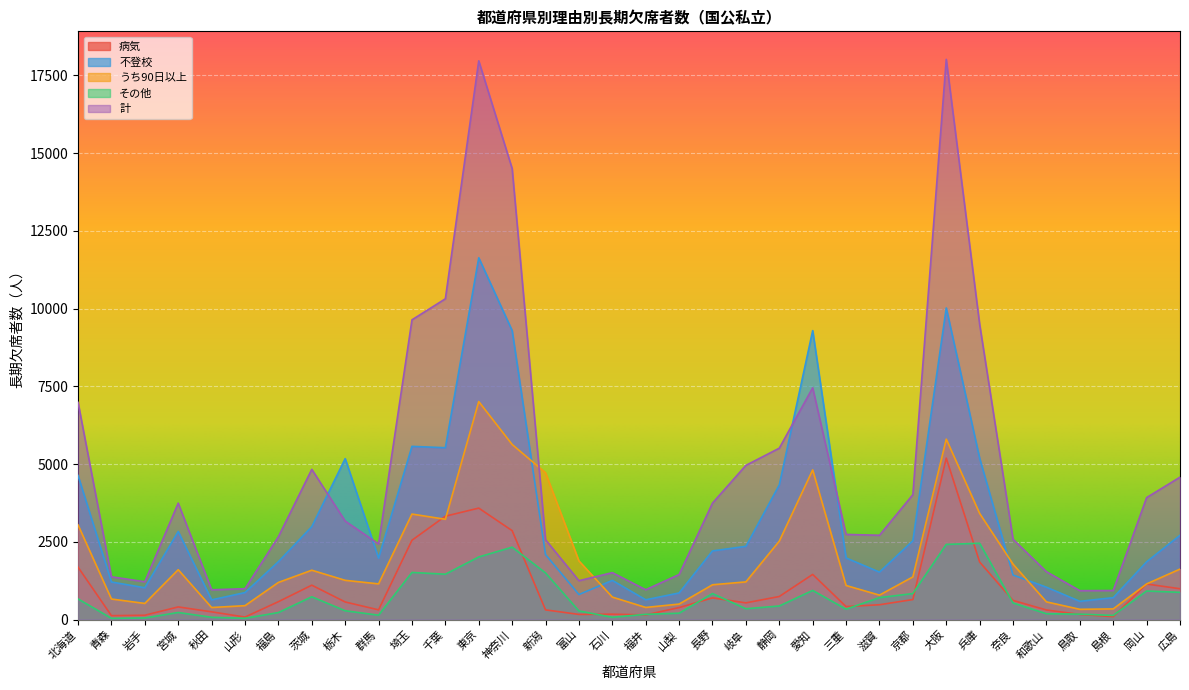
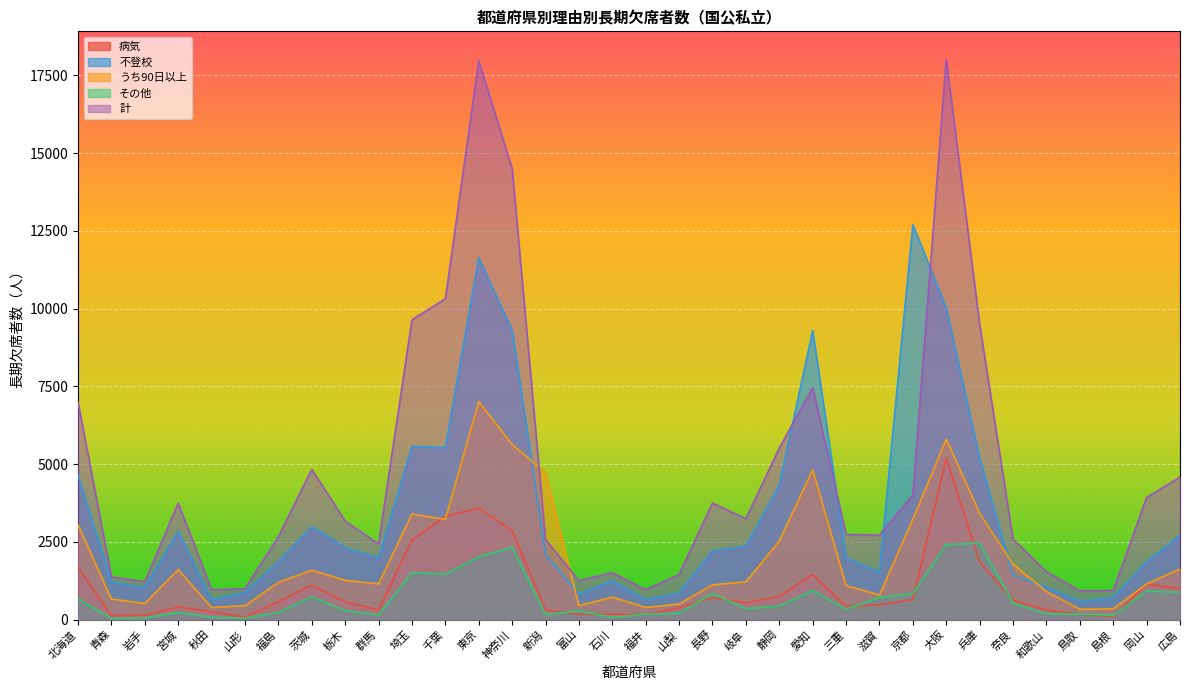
不登校, 栃木: 5200 -> 2300
その他, 新潟: 1500 -> 200
うち90日以上, 富山: 1900 -> 400
計, 岐阜: 5000 -> 3200
不登校, 京都: 2500 -> 12700
うち90日以上, 京都: 1400 -> 3200
うち90日以上, 和歌山: 600 -> 900
